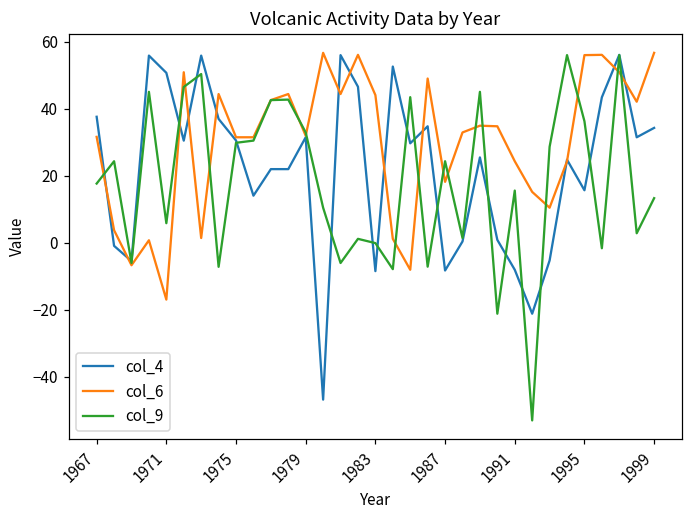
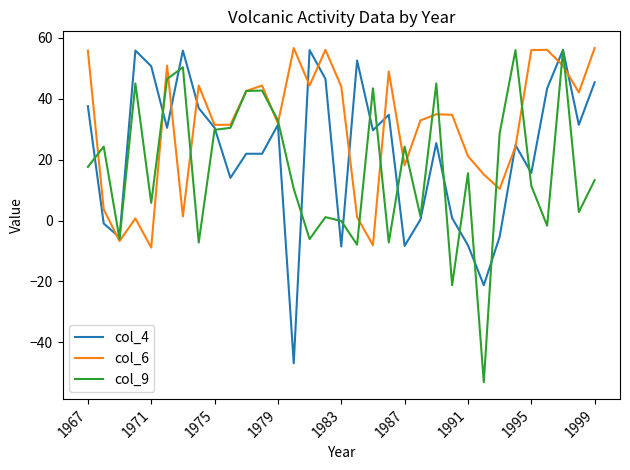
col_6, 1967: 32 -> 56
col_6, 1971: -17 -> -9
col_6, 1991: 24 -> 21
col_9, 1995: 36 -> 11
col_4, 1999: 34 -> 45
